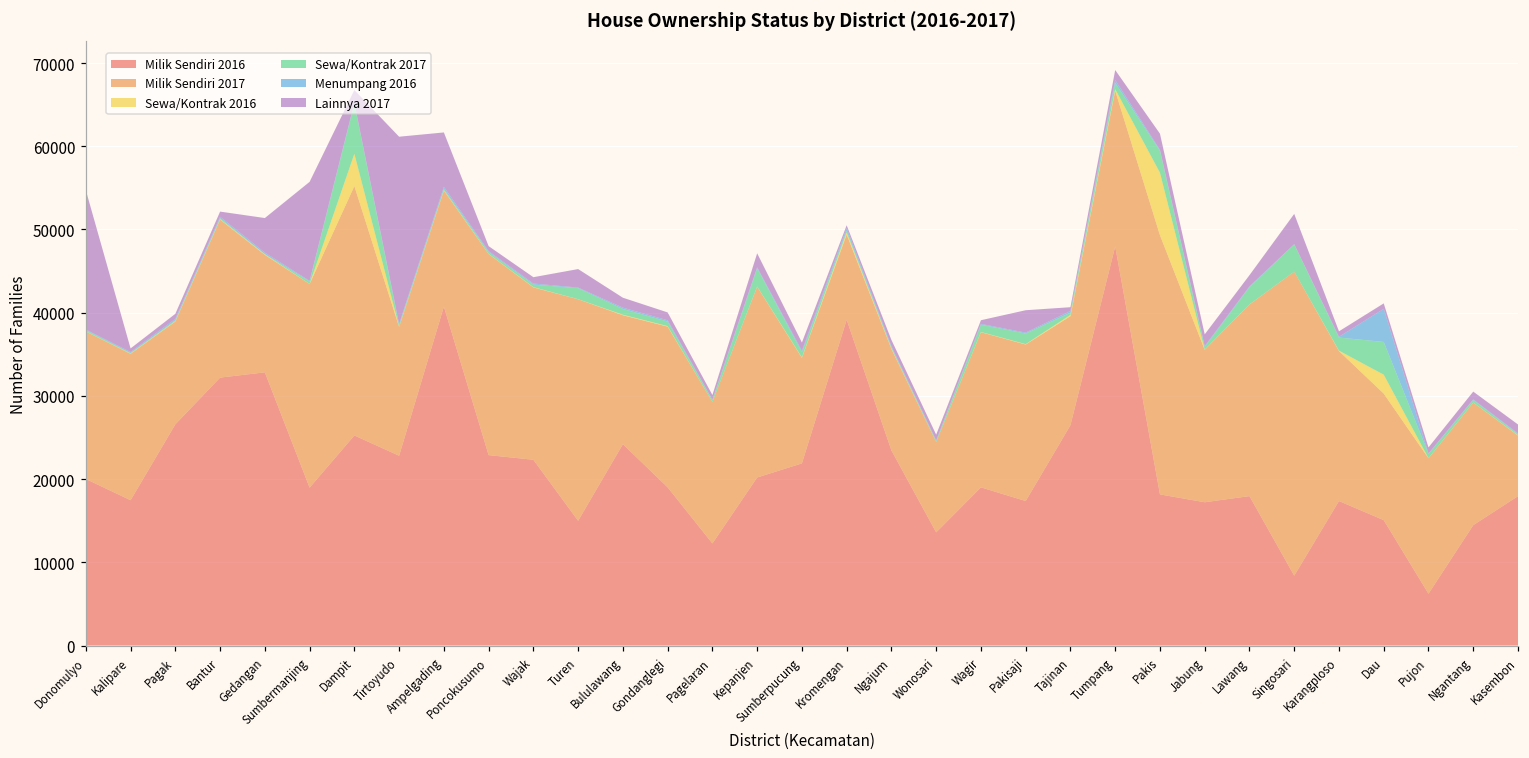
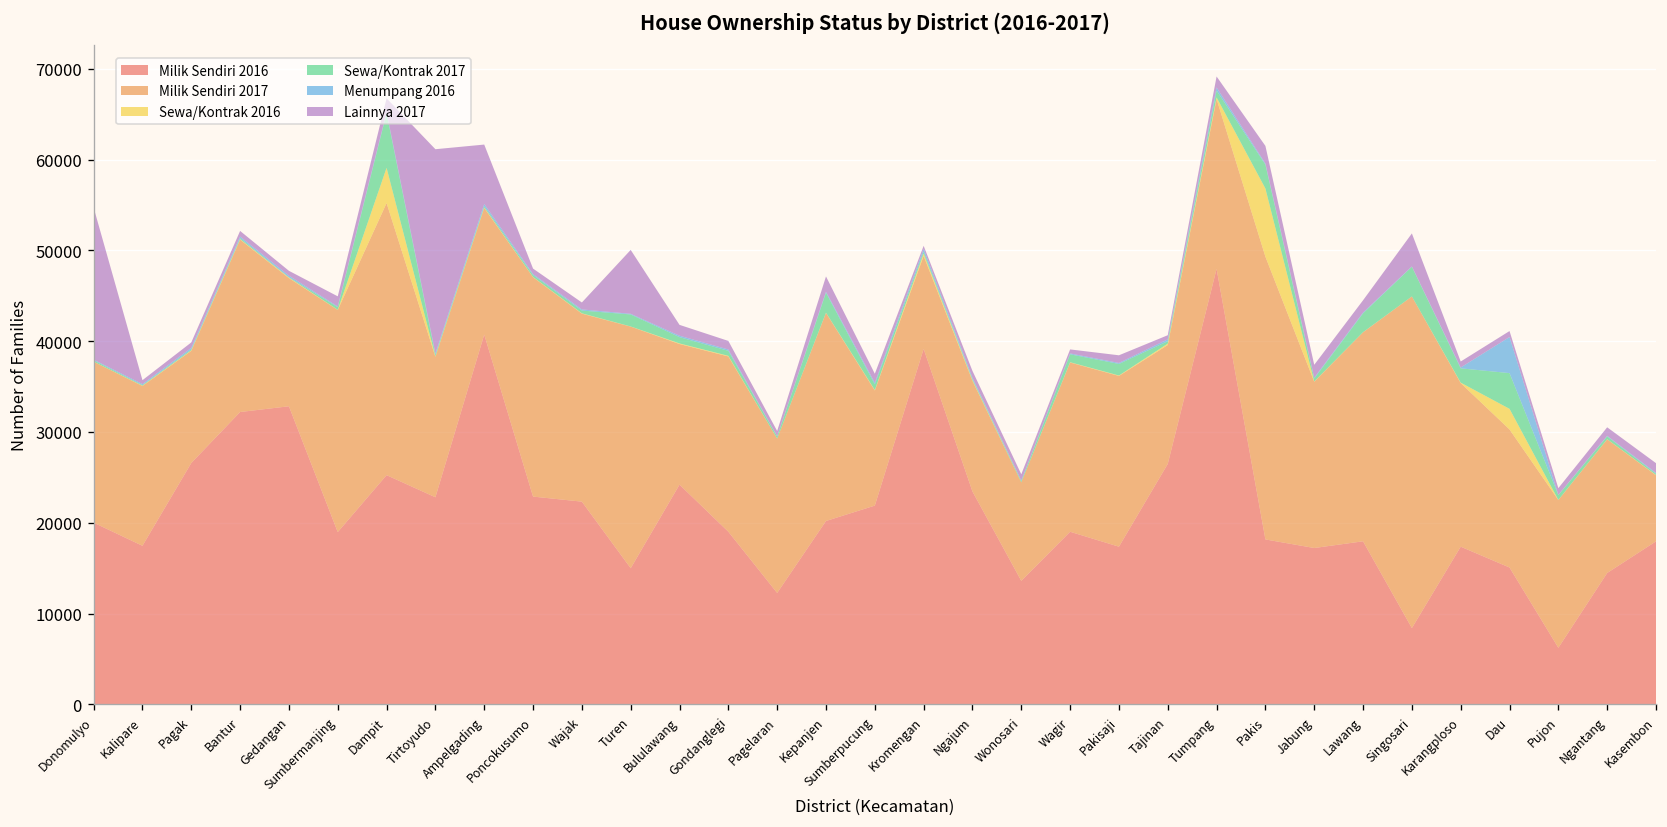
Lainnya 2017, Gedangan: 4000 -> 1000
Lainnya 2017, Sumbermanjing: 12000 -> 1000
Lainnya 2017, Turen: 2000 -> 7000
Lainnya 2017, Pakisaji: 3000 -> 1000
